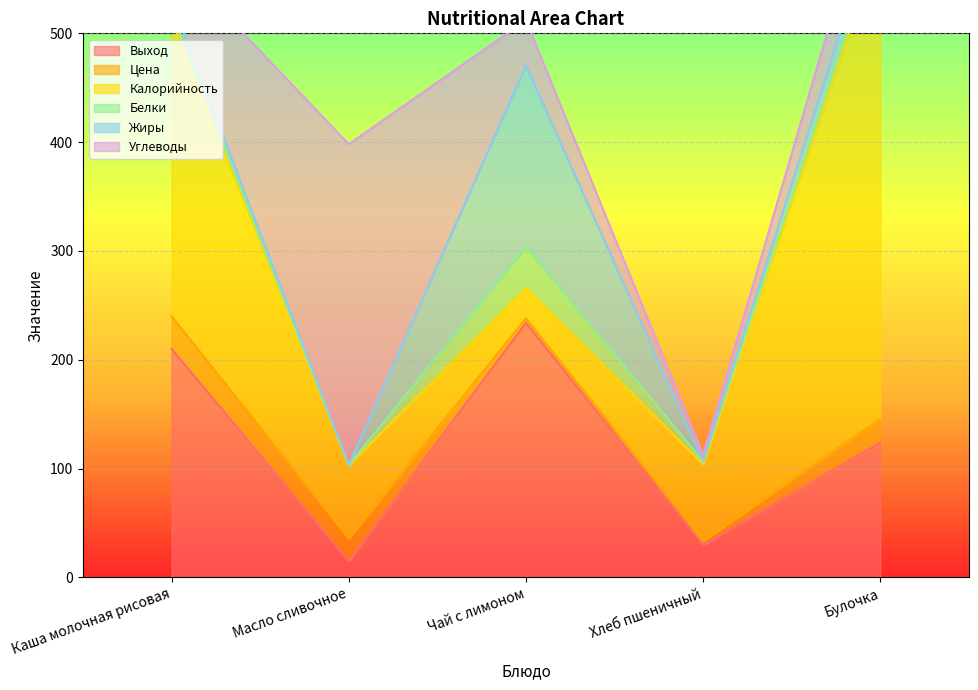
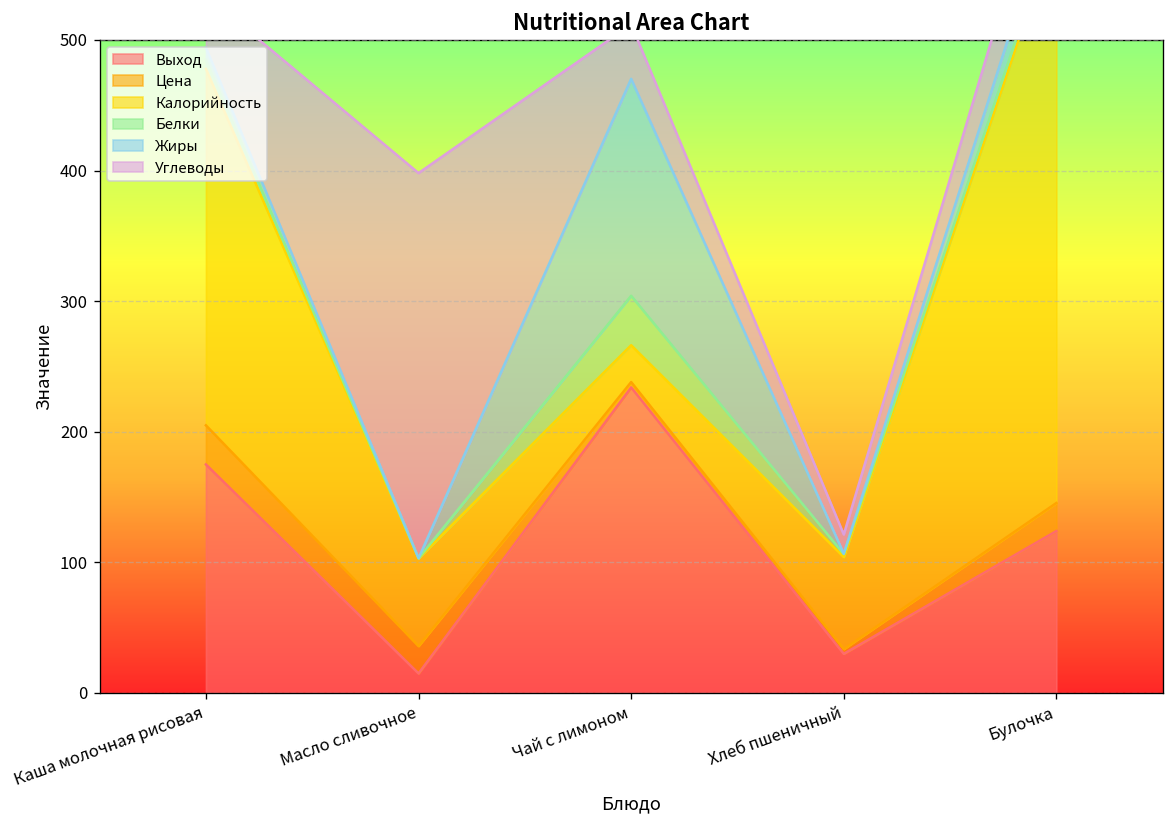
Выход, Каша молочная рисовая: 210 -> 175
Углеводы, Хлеб пшеничный: 6 -> 15
